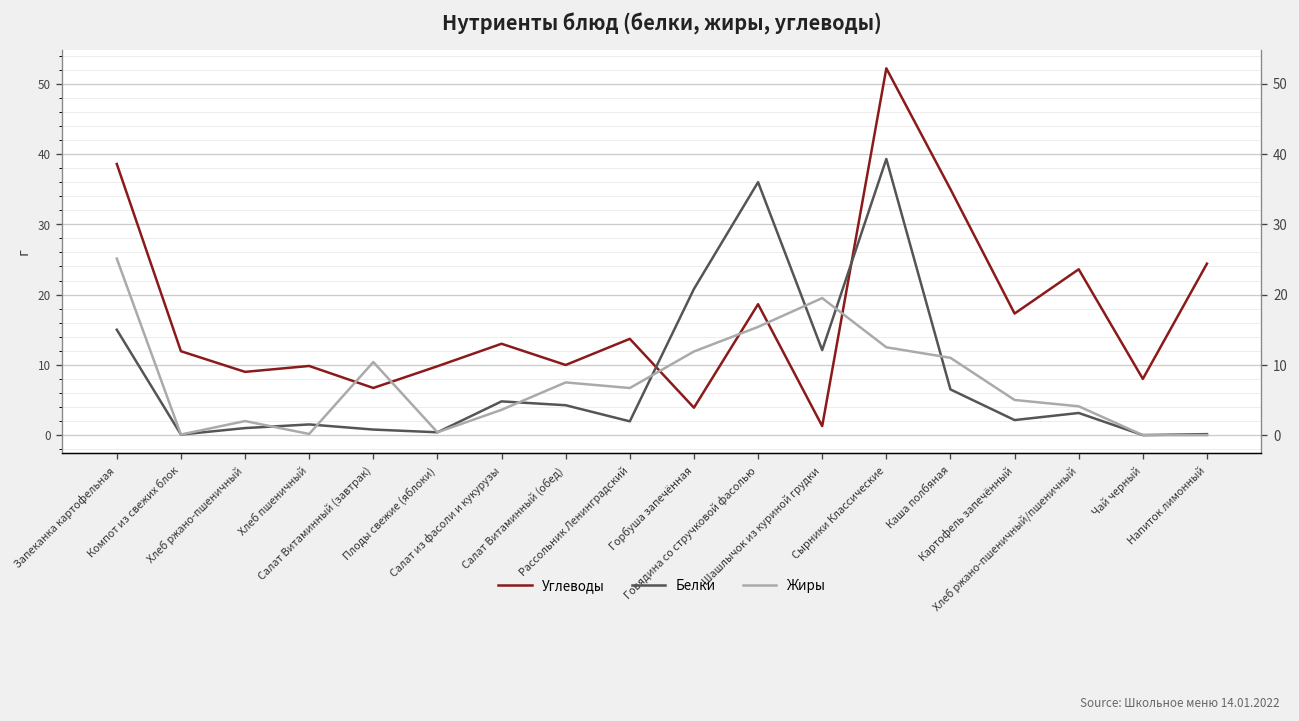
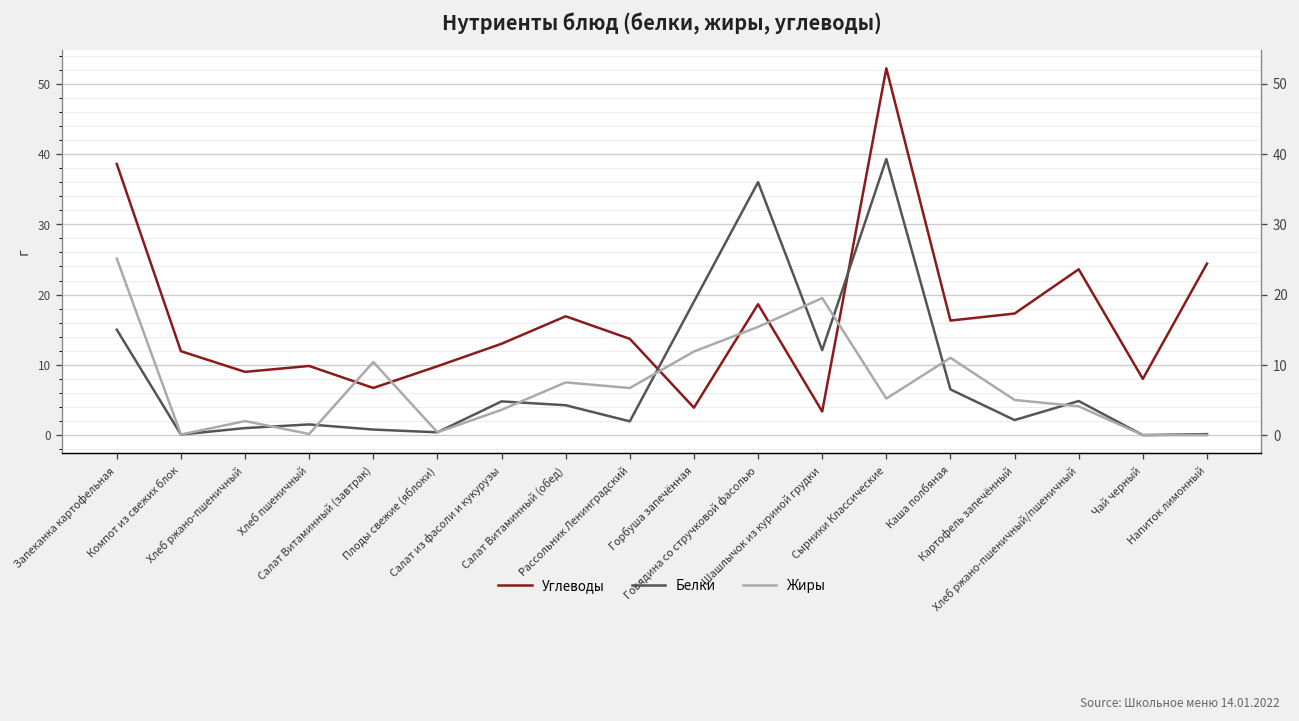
Углеводы, Салат Витаминный (обед): 10 -> 17
Белки, Горбуша запечённая: 21 -> 19
Углеводы, Шашлычок из куриной грудки: 1 -> 3
Жиры, Сырники Классические: 13 -> 5
Углеводы, Каша полбяная: 35 -> 16
Белки, Хлеб ржано-пшеничный/пшеничный: 3 -> 5
